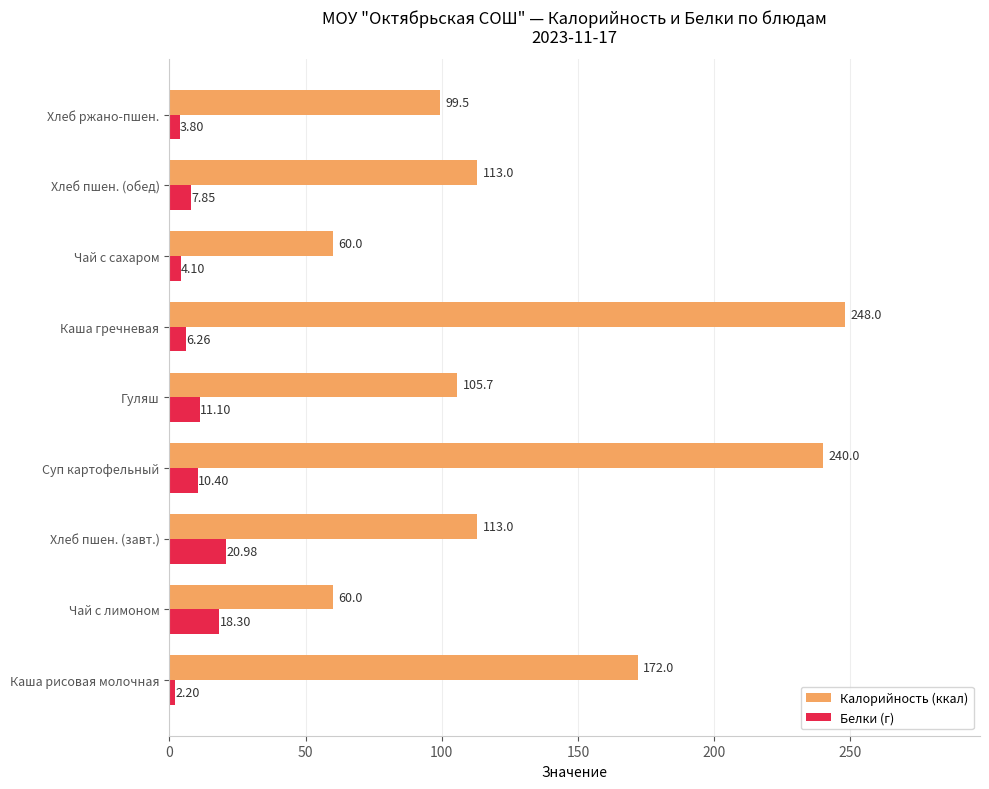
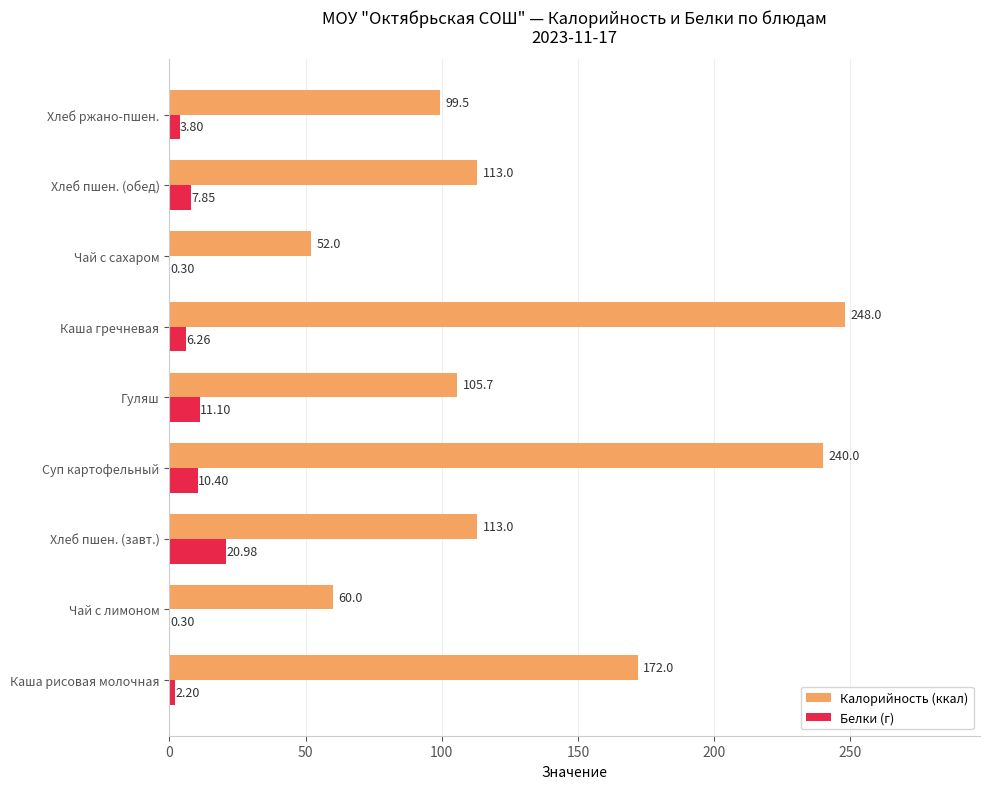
Калорийность (ккал), Чай с сахаром: 60.0 -> 52.0
Белки (г), Чай с сахаром: 4.10 -> 0.30
Белки (г), Чай с лимоном: 18.30 -> 0.30
